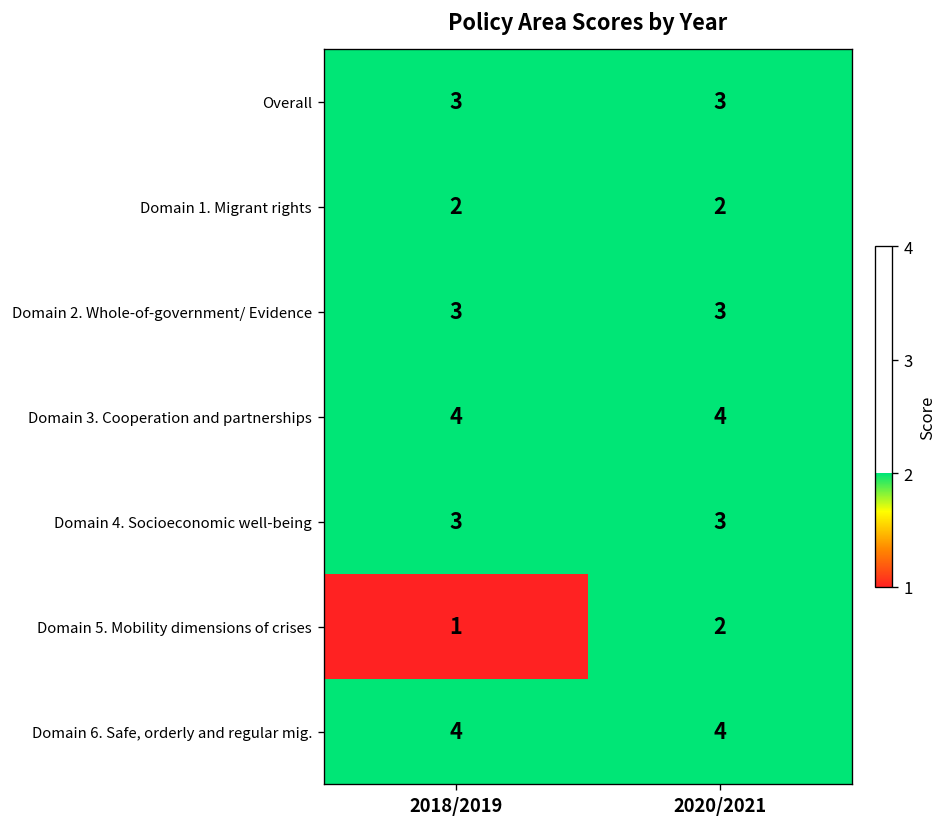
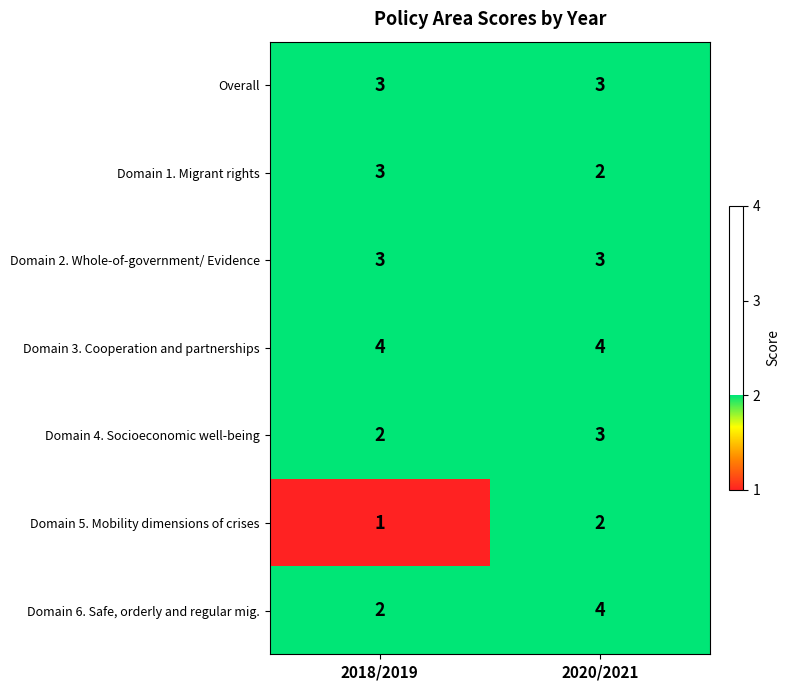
Domain 1. Migrant rights, 2018/2019: 2 -> 3
Domain 4. Socioeconomic well-being, 2018/2019: 3 -> 2
Domain 6. Safe, orderly and regular mig., 2018/2019: 4 -> 2
